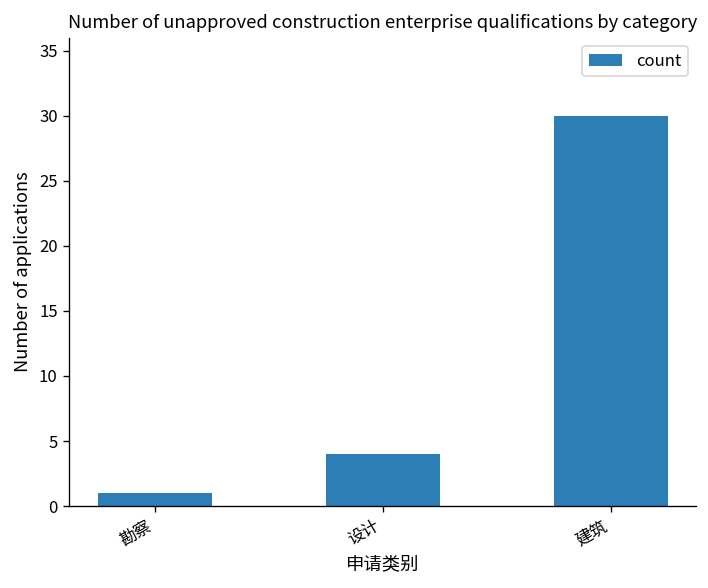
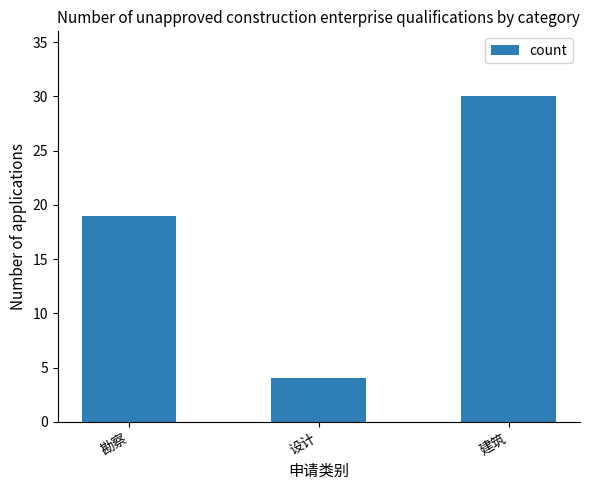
勘察: 1 -> 19
